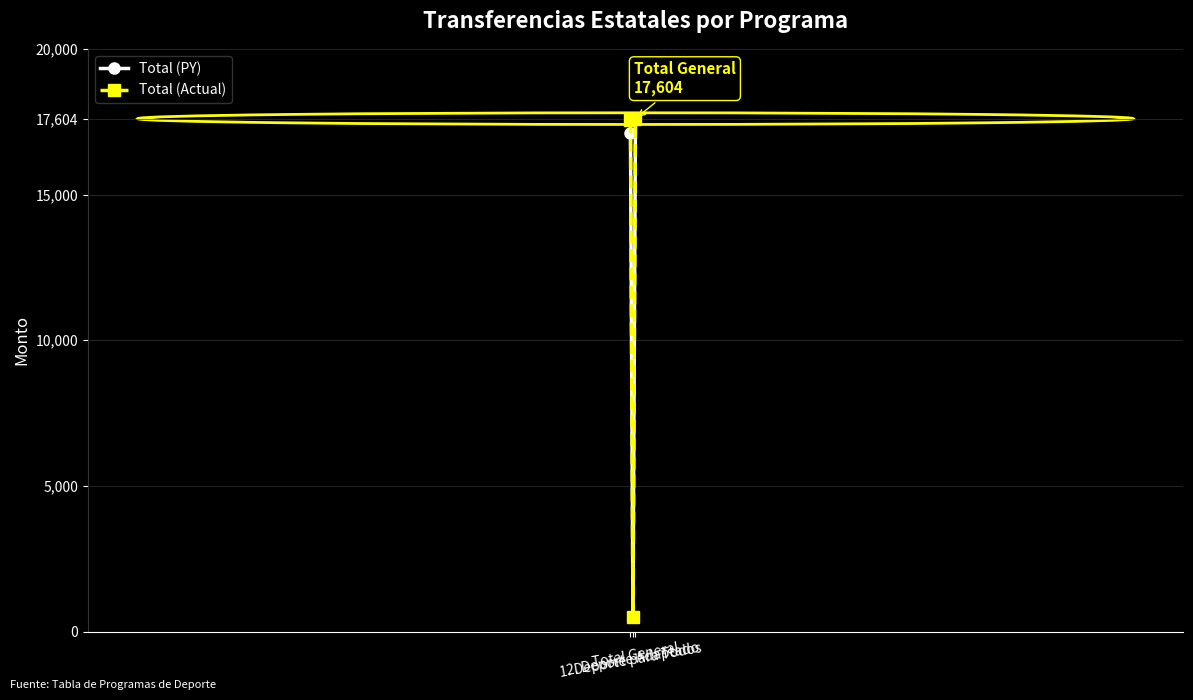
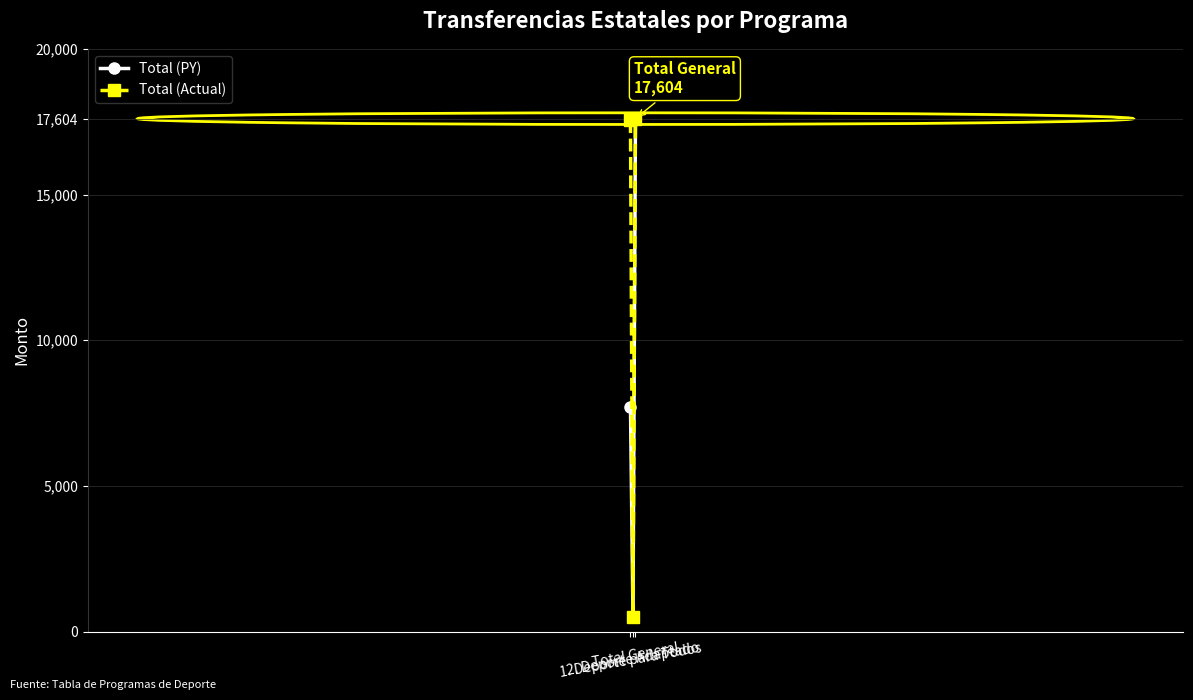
Total (PY), 1. Deporte para Todos: 17,100 -> 7,700
